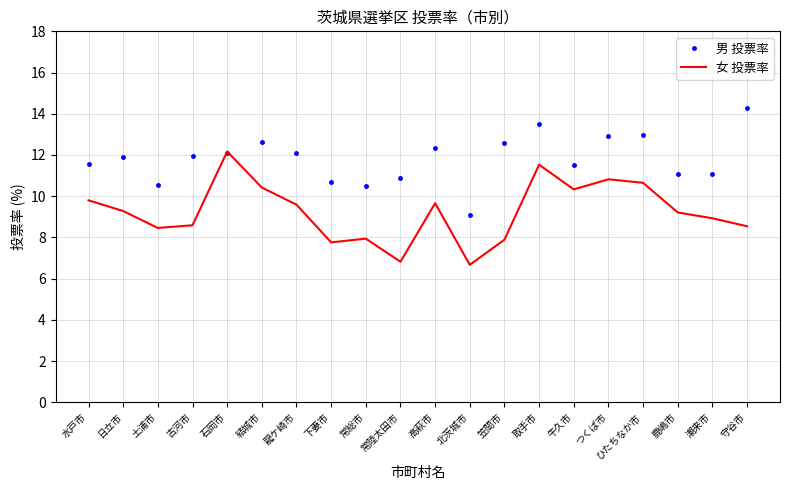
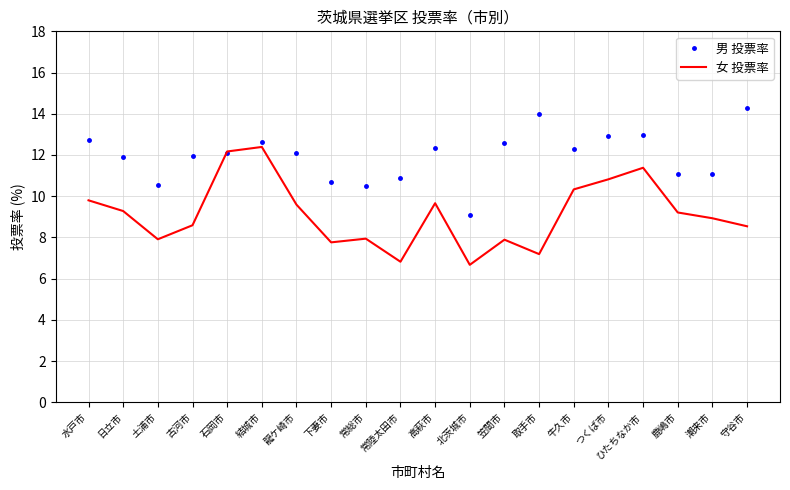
男 投票率, 水戸市: 11.6 -> 12.7
女 投票率, 土浦市: 8.5 -> 7.9
女 投票率, 結城市: 10.4 -> 12.4
男 投票率, 取手市: 13.5 -> 14.0
女 投票率, 取手市: 11.5 -> 7.2
男 投票率, 牛久市: 11.5 -> 12.3
女 投票率, ひたちなか市: 10.7 -> 11.4
